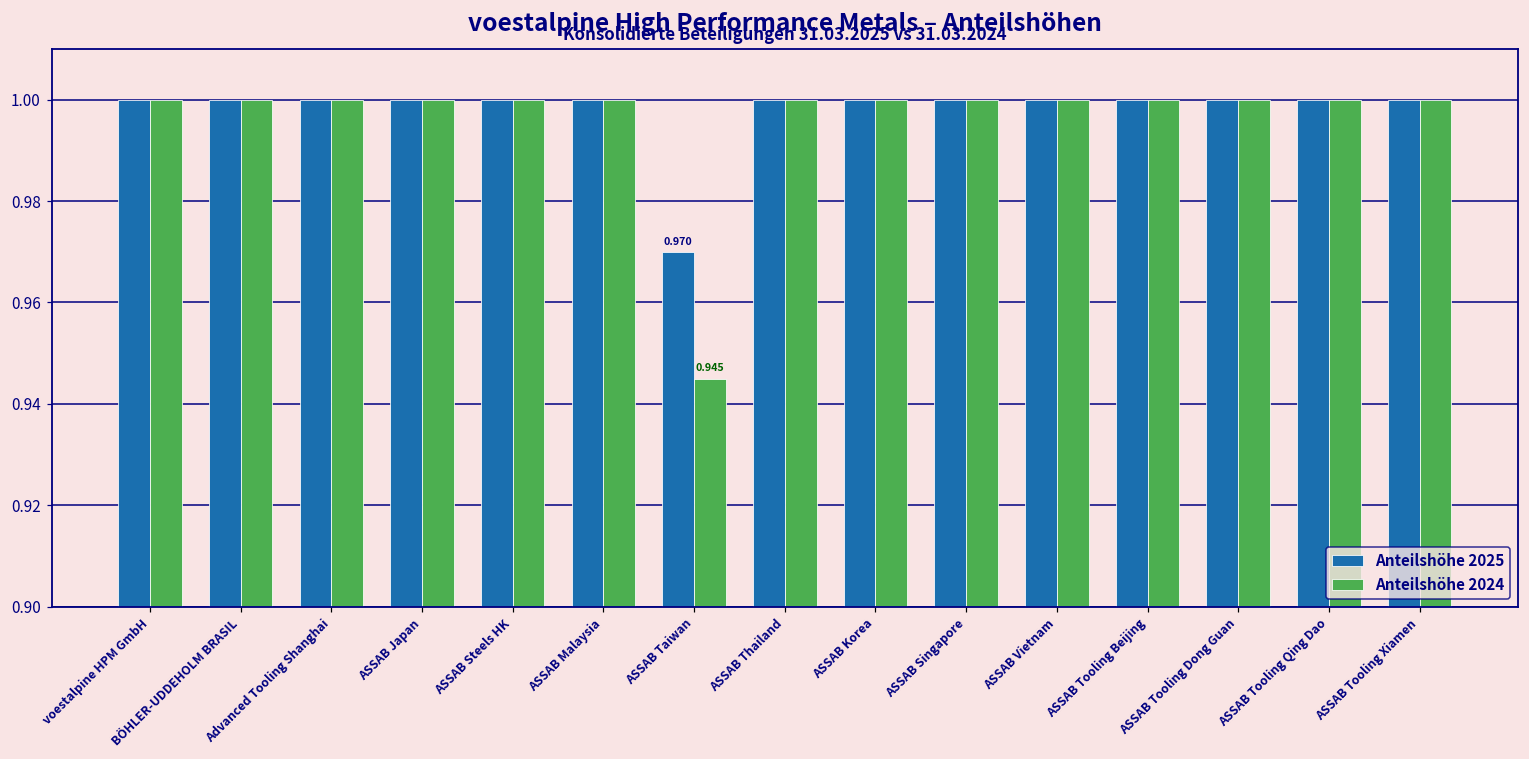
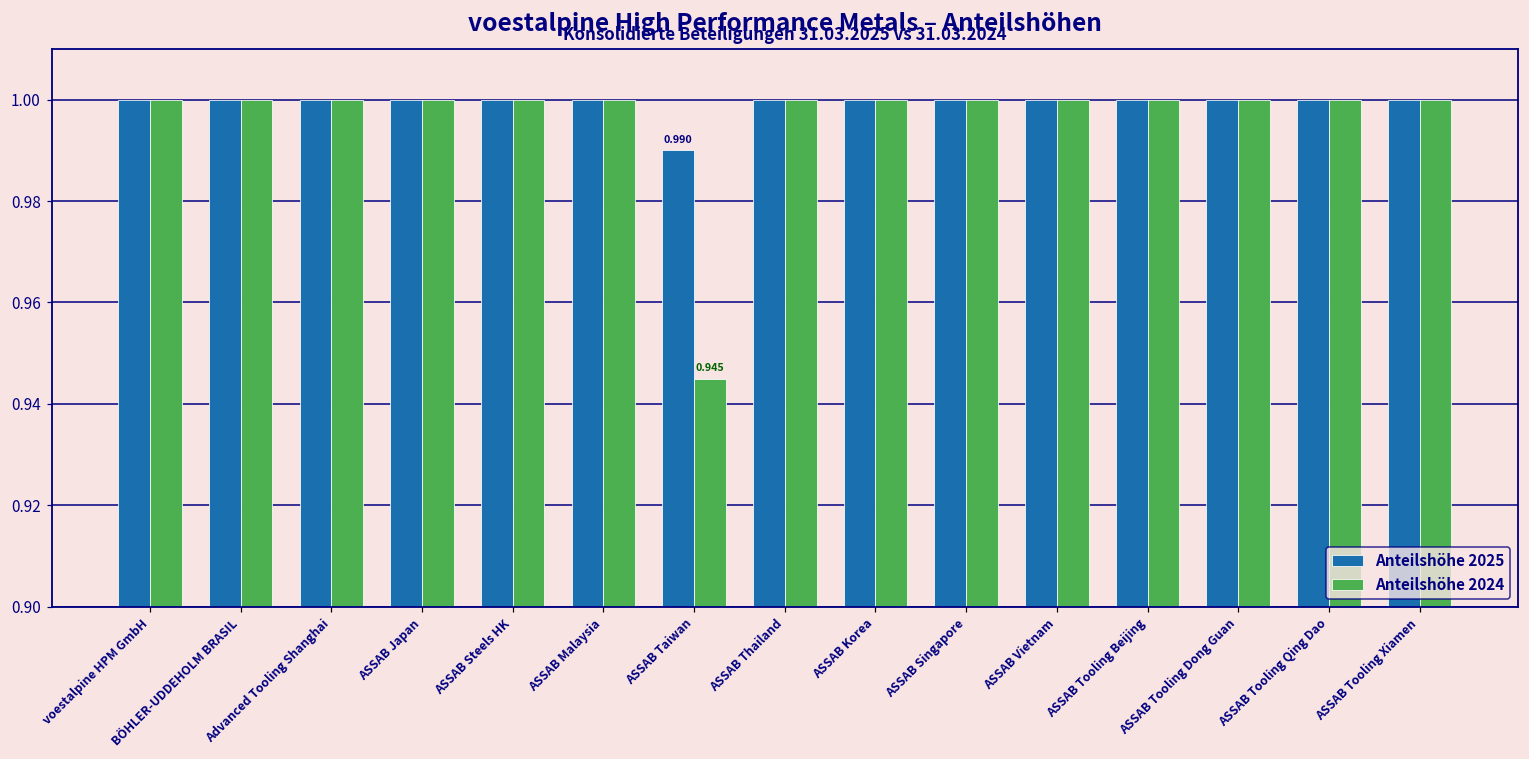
Anteilshöhe 2025, ASSAB Taiwan: 0.970 -> 0.990
